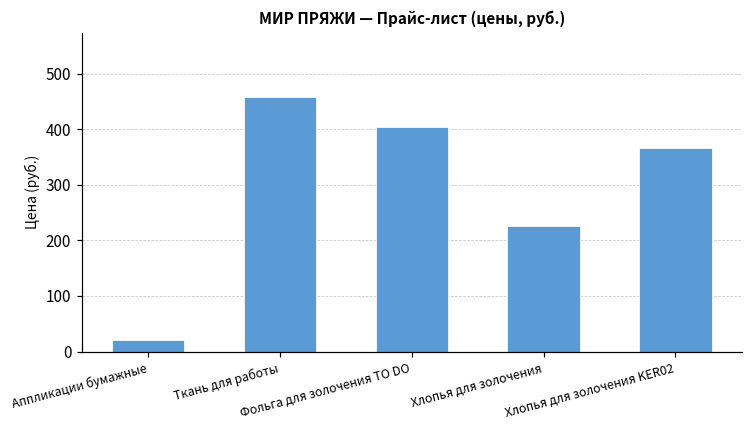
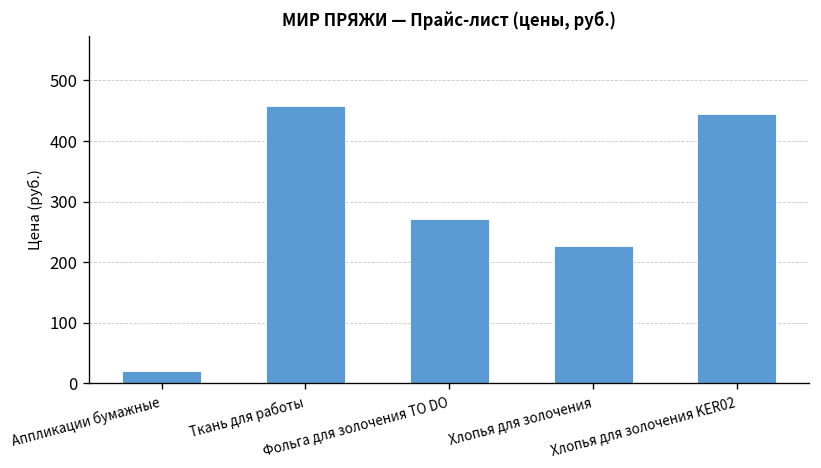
Фольга для золочения TO DO: 400 -> 270
Хлопья для золочения KER02: 370 -> 440
